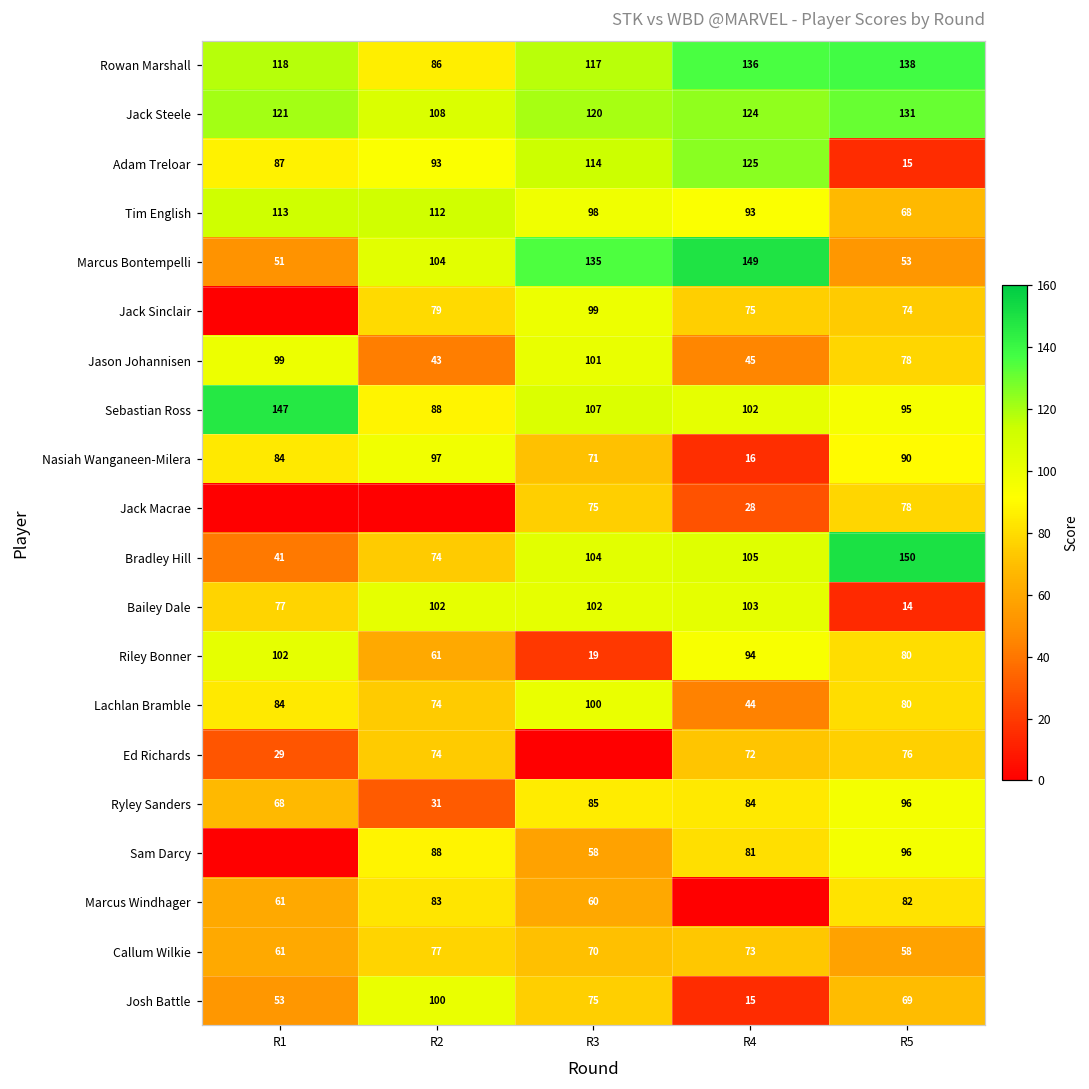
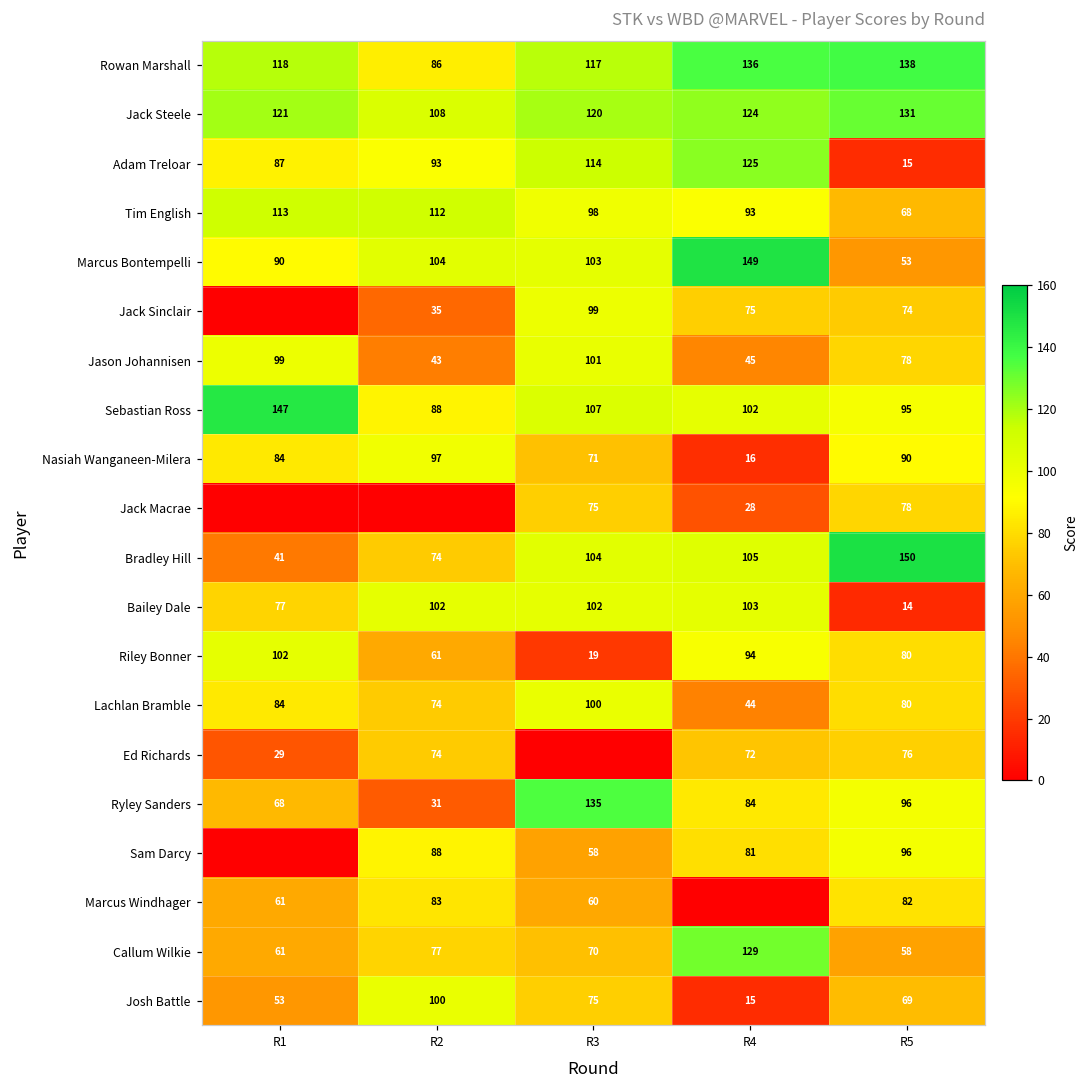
Marcus Bontempelli, R1: 51 -> 90
Marcus Bontempelli, R3: 135 -> 103
Jack Sinclair, R2: 79 -> 35
Ryley Sanders, R3: 85 -> 135
Callum Wilkie, R4: 73 -> 129
